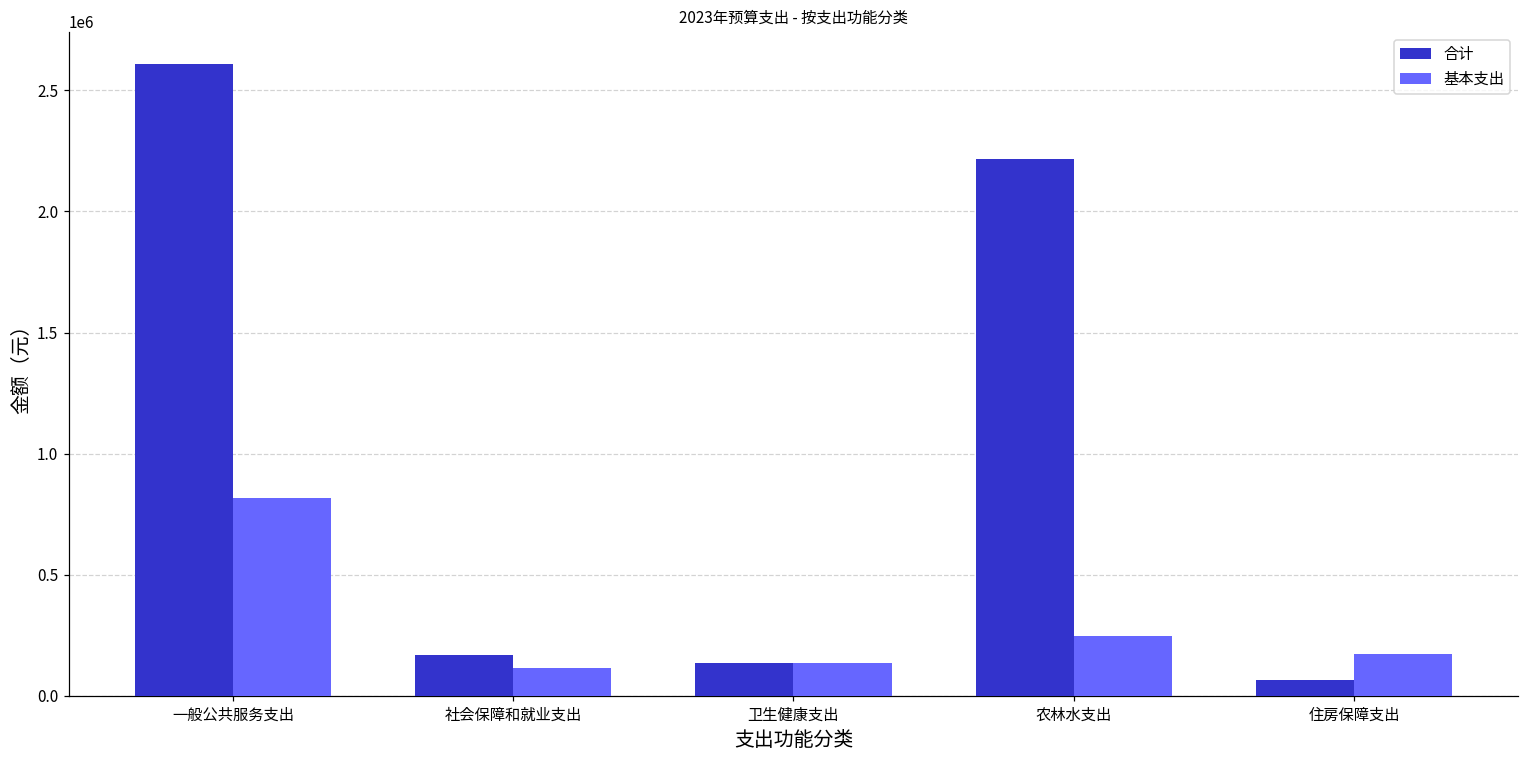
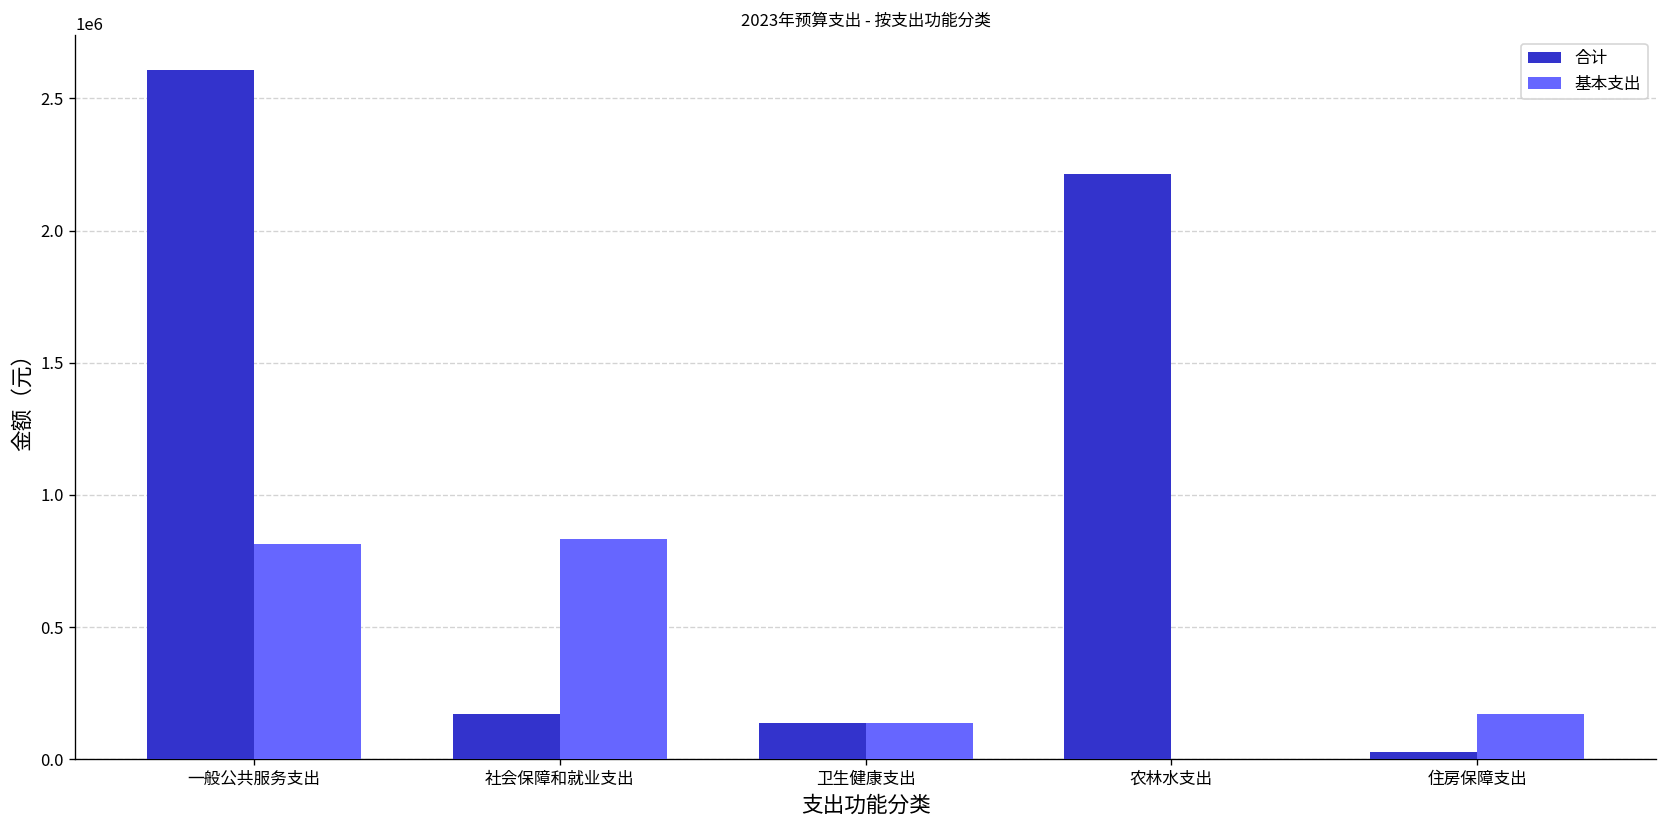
基本支出, 社会保障和就业支出: 120000 -> 830000
基本支出, 农林水支出: 250000 -> 0
合计, 住房保障支出: 70000 -> 30000
